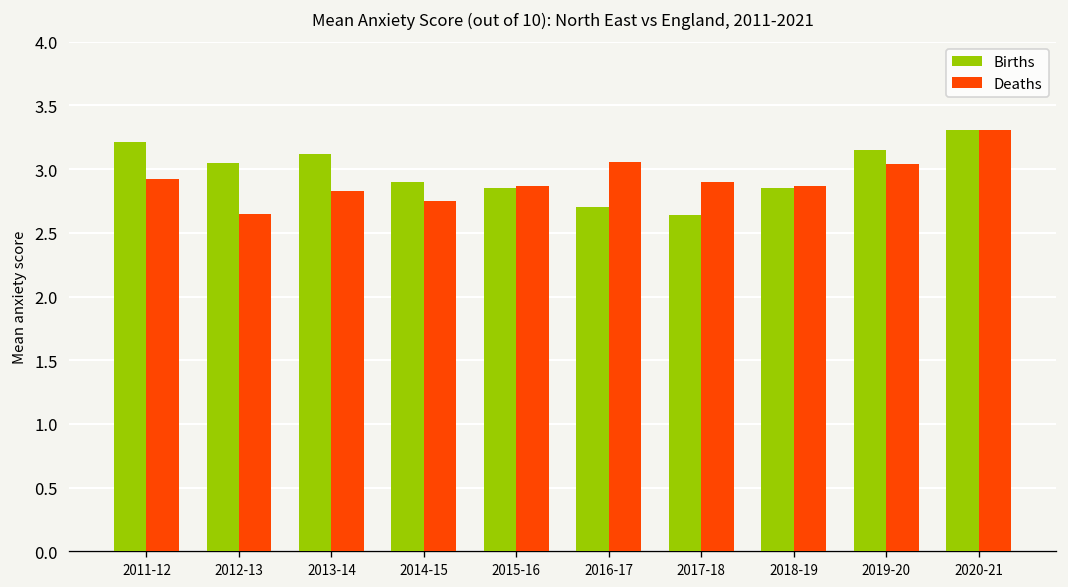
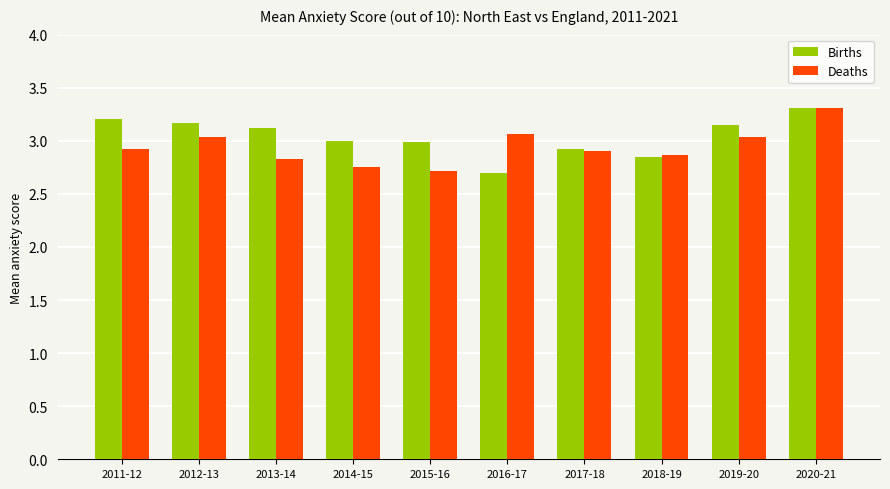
Births, 2012-13: 3.05 -> 3.17
Deaths, 2012-13: 2.65 -> 3.04
Births, 2014-15: 2.9 -> 3.0
Births, 2015-16: 2.85 -> 2.99
Deaths, 2015-16: 2.87 -> 2.72
Births, 2017-18: 2.64 -> 2.92
